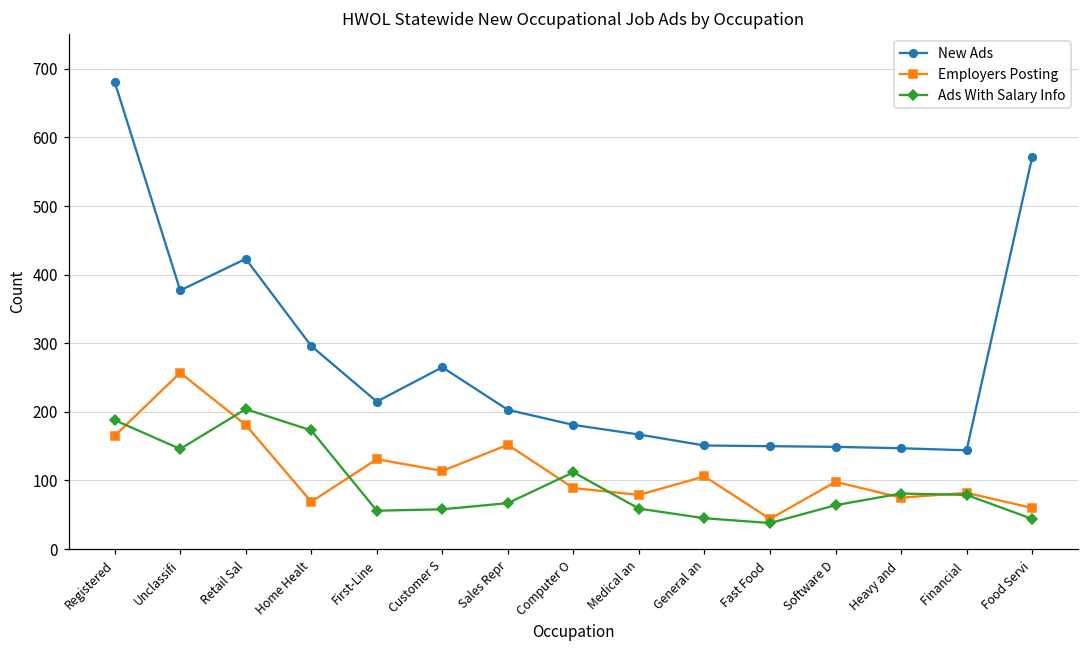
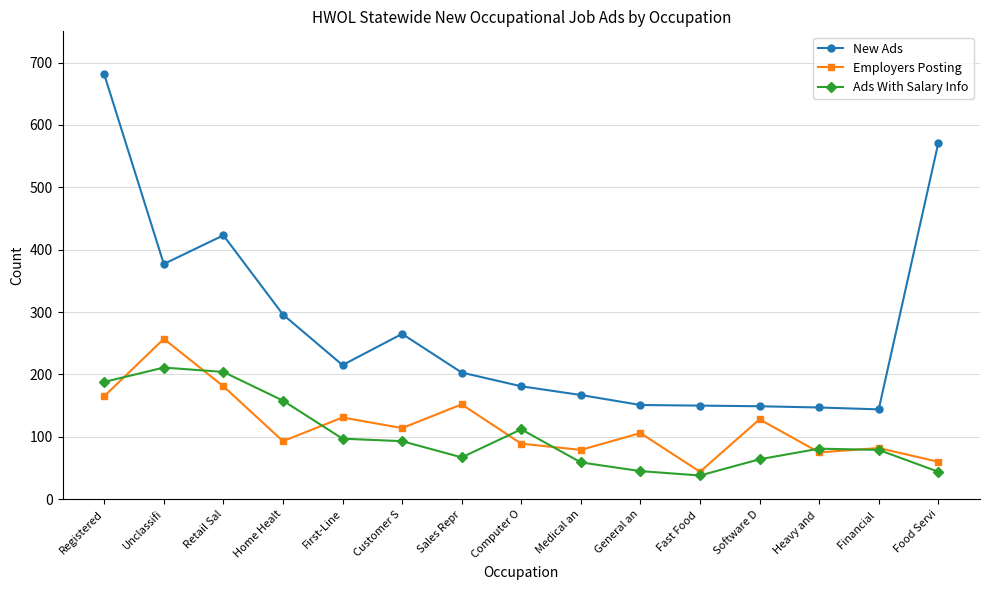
Ads With Salary Info, Unclassifi: 150 -> 210
Employers Posting, Home Healt: 70 -> 90
Ads With Salary Info, Home Healt: 170 -> 160
Ads With Salary Info, First-Line: 60 -> 100
Ads With Salary Info, Customer S: 60 -> 90
Employers Posting, Software D: 100 -> 130
